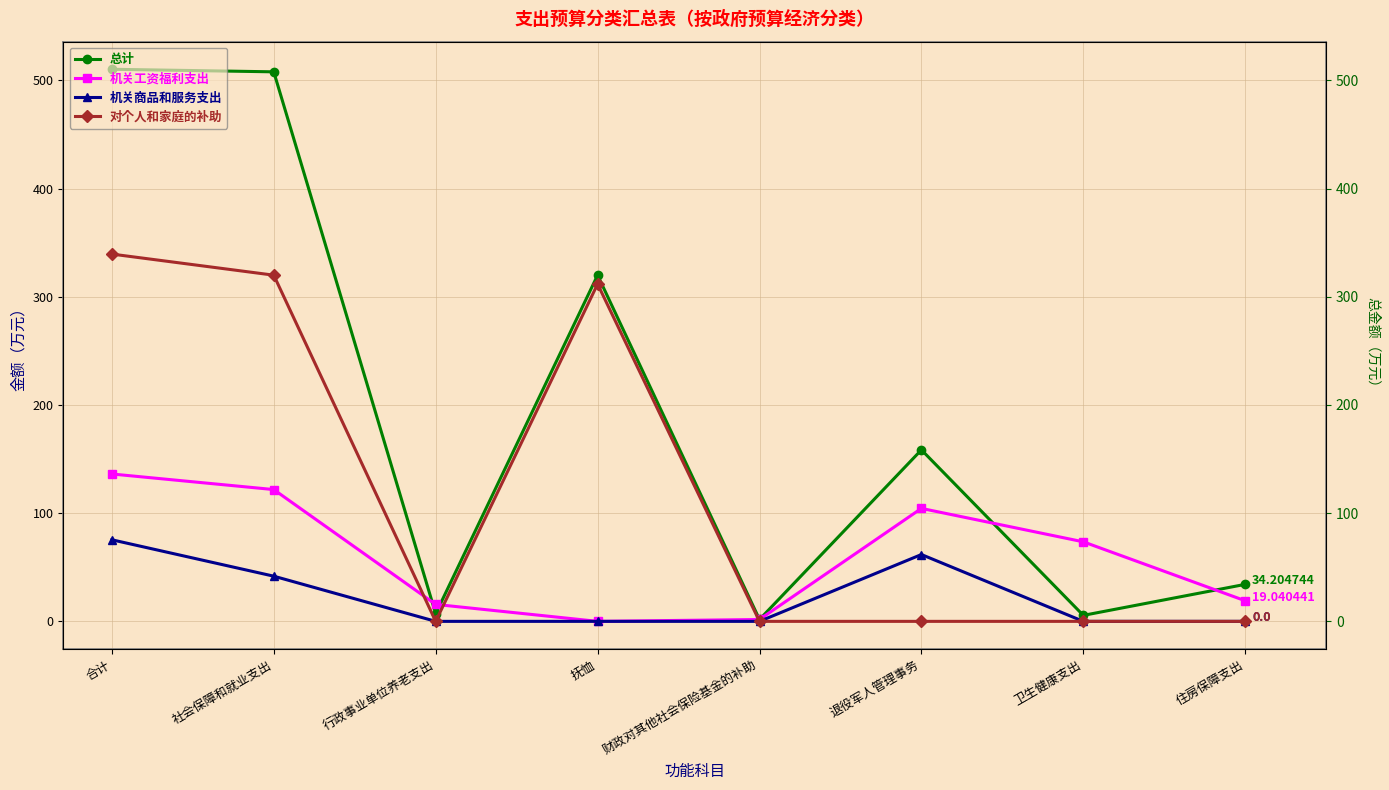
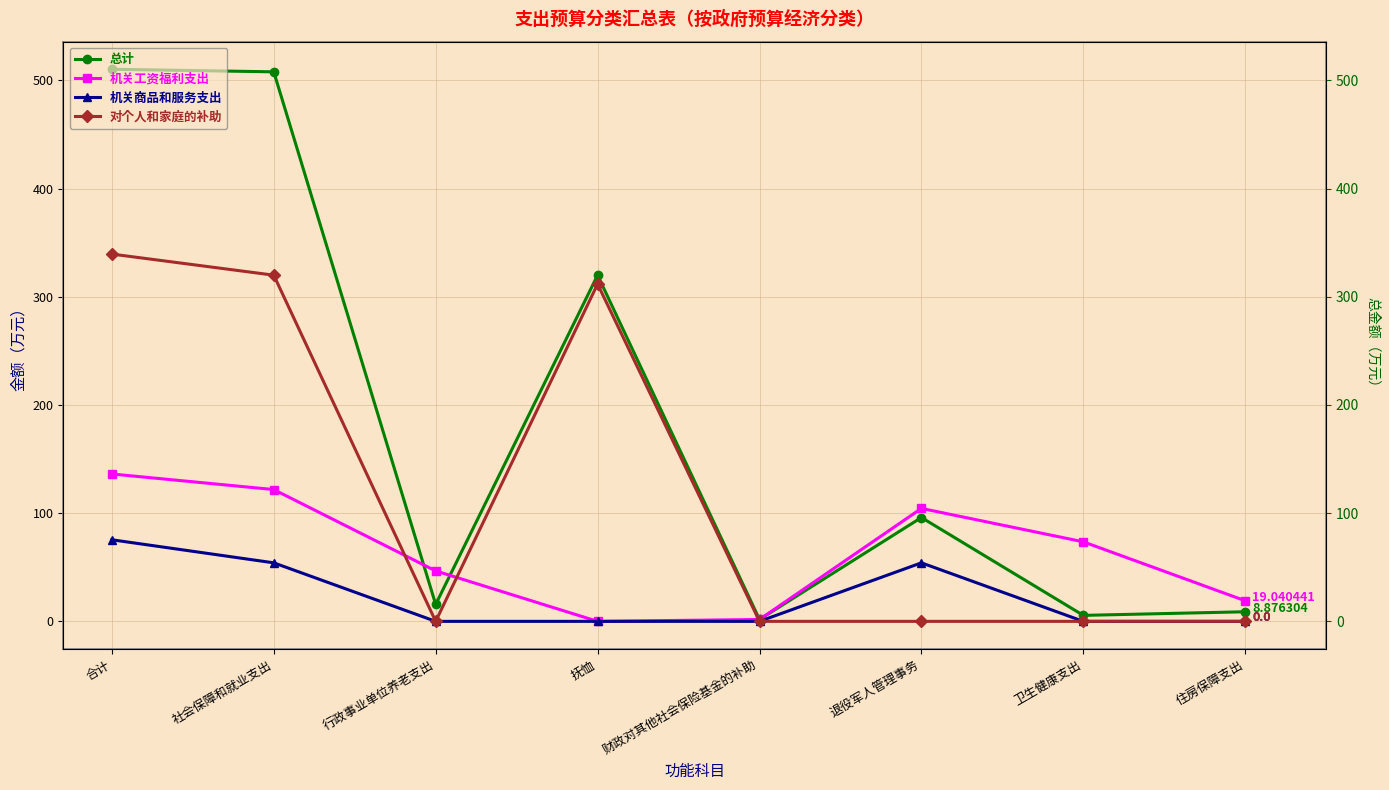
机关商品和服务支出, 社会保障和就业支出: 42 -> 54
总计, 行政事业单位养老支出: 7 -> 16
机关工资福利支出, 行政事业单位养老支出: 16 -> 47
总计, 退役军人管理事务: 159 -> 96
机关商品和服务支出, 退役军人管理事务: 62 -> 54
总计, 住房保障支出: 34.204744 -> 8.876304
